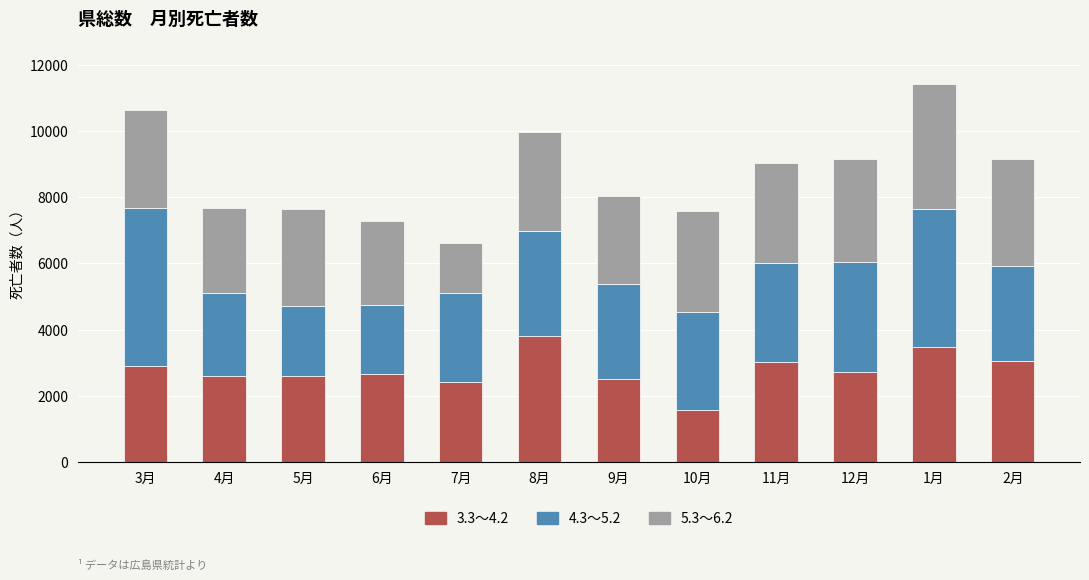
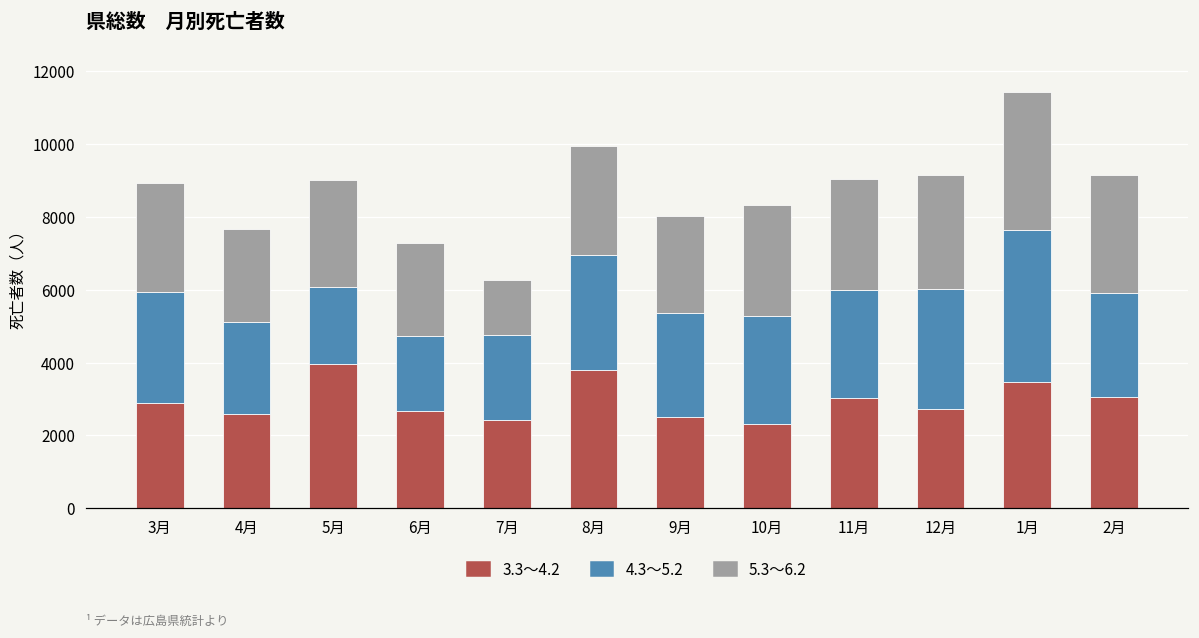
4.3～5.2, 3月: 4800 -> 3000
3.3～4.2, 5月: 2600 -> 4000
4.3～5.2, 7月: 2700 -> 2300
3.3～4.2, 10月: 1600 -> 2300
